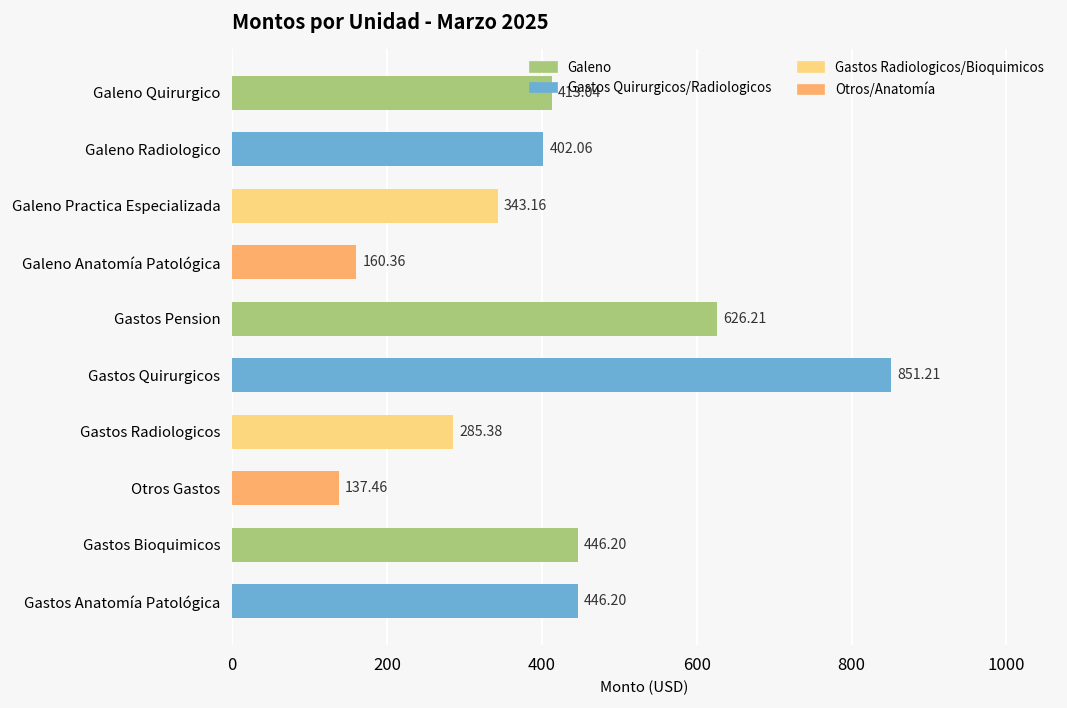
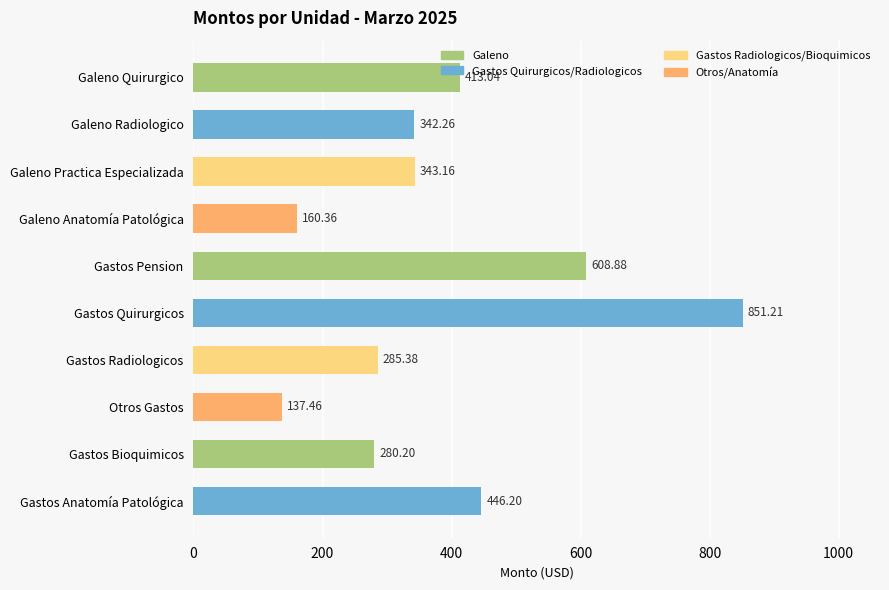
Galeno Radiologico: 402.06 -> 342.26
Gastos Pension: 626.21 -> 608.88
Gastos Bioquimicos: 446.20 -> 280.20
